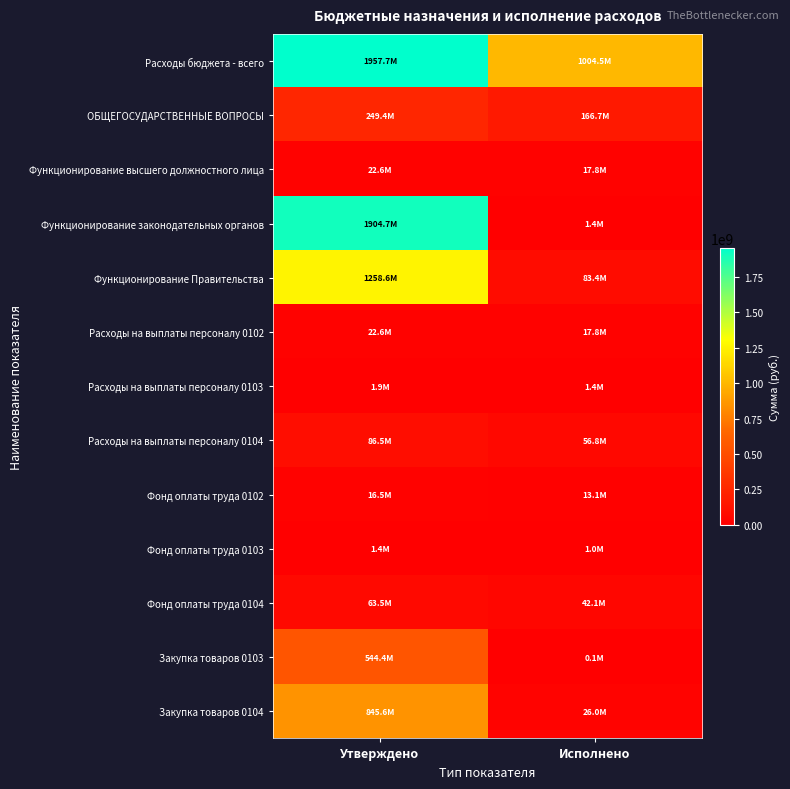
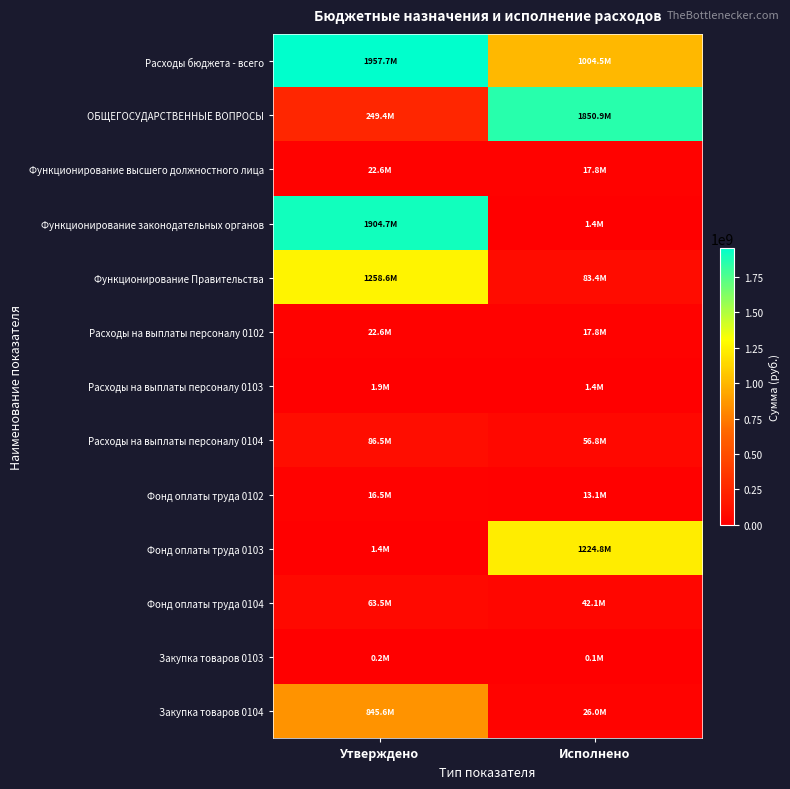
ОБЩЕГОСУДАРСТВЕННЫЕ ВОПРОСЫ, Исполнено: 166.7M -> 1850.9M
Фонд оплаты труда 0103, Исполнено: 1.0M -> 1224.8M
Закупка товаров 0103, Утверждено: 544.4M -> 0.2M
